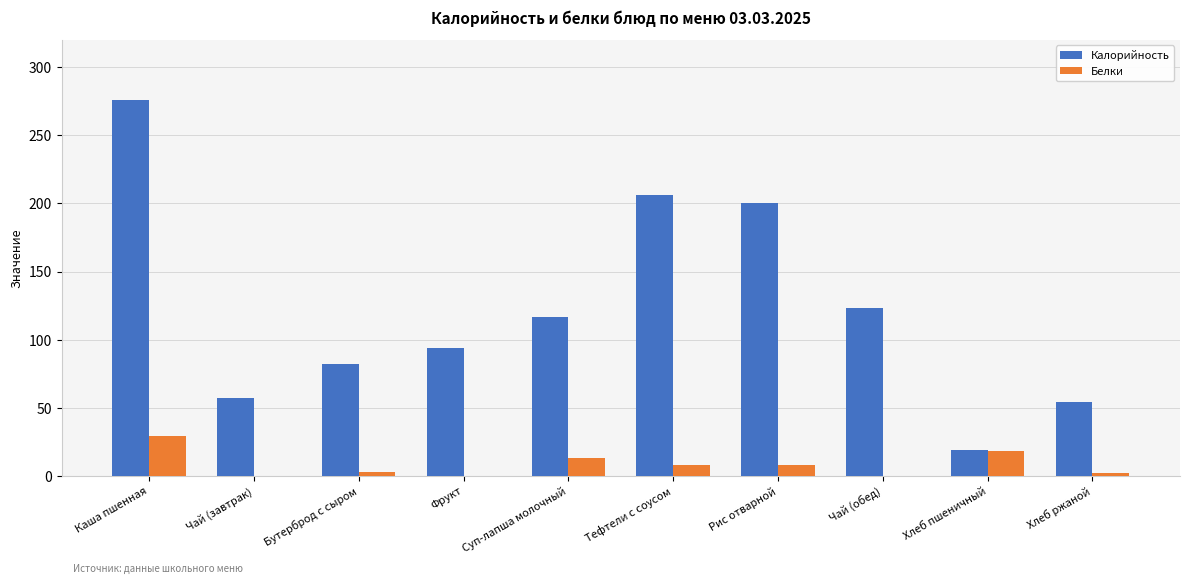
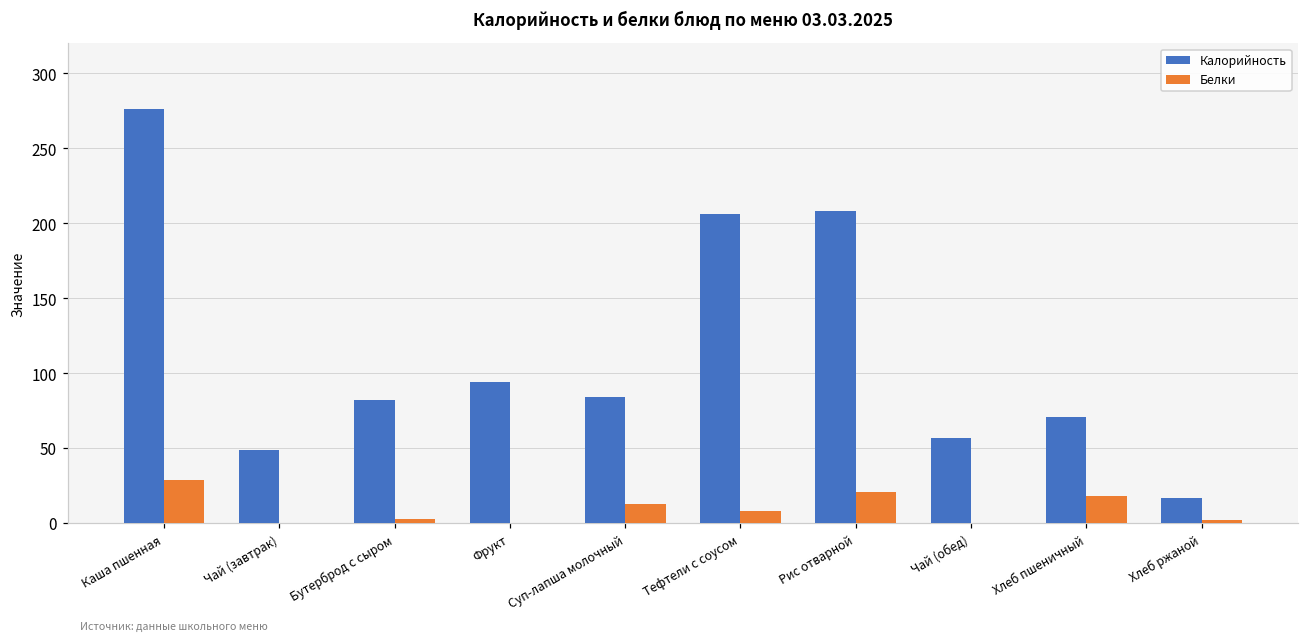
Калорийность, Чай (завтрак): 57 -> 49
Калорийность, Суп-лапша молочный: 117 -> 84
Калорийность, Рис отварной: 200 -> 208
Белки, Рис отварной: 8 -> 21
Калорийность, Чай (обед): 123 -> 57
Калорийность, Хлеб пшеничный: 19 -> 71
Калорийность, Хлеб ржаной: 54 -> 17
